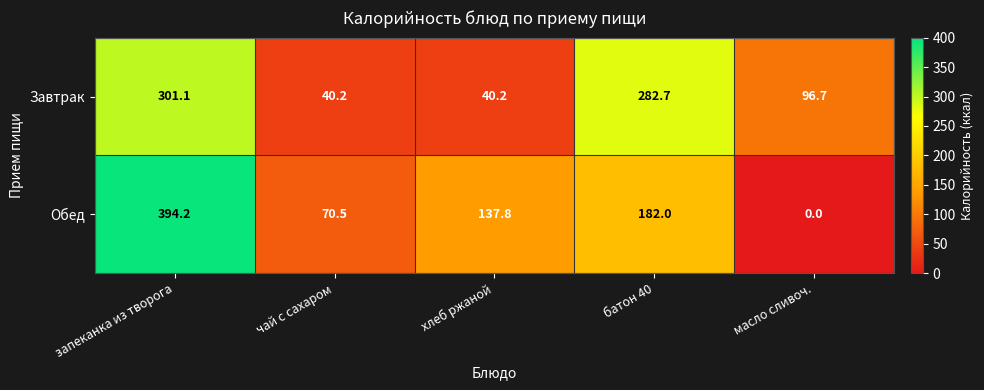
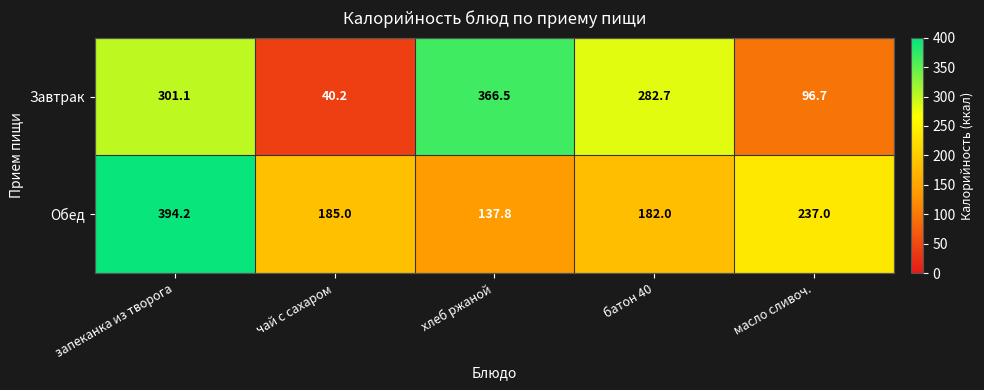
Завтрак, хлеб ржаной: 40.2 -> 366.5
Обед, чай с сахаром: 70.5 -> 185.0
Обед, масло сливоч.: 0.0 -> 237.0
